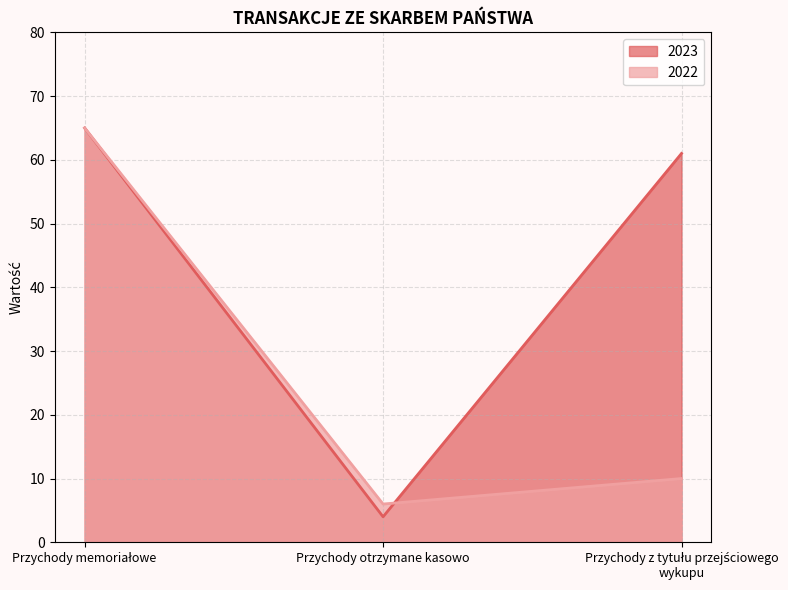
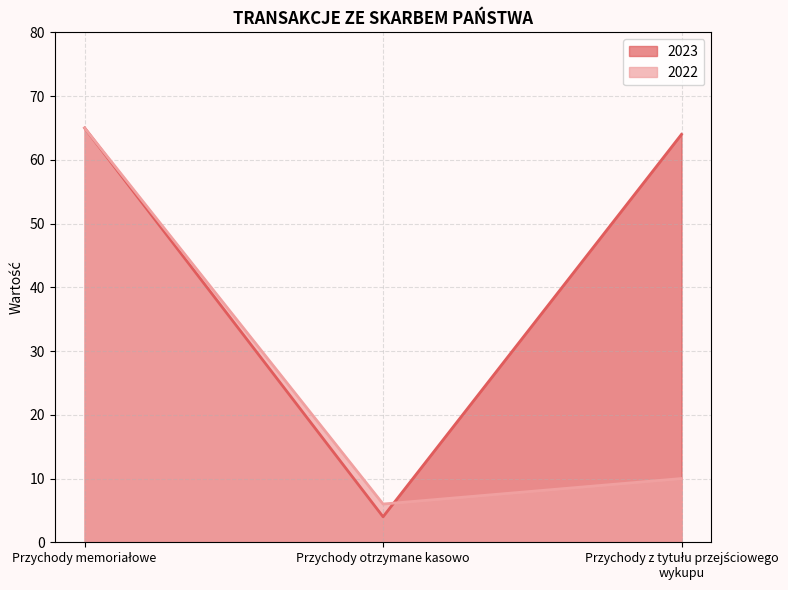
2023, Przychody z tytułu przejściowego wykupu: 61 -> 64
